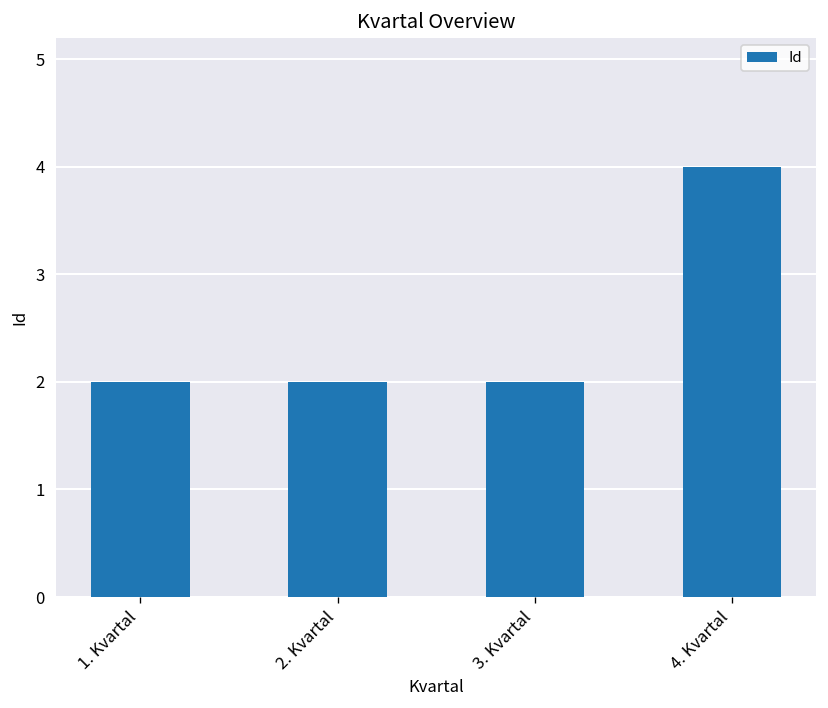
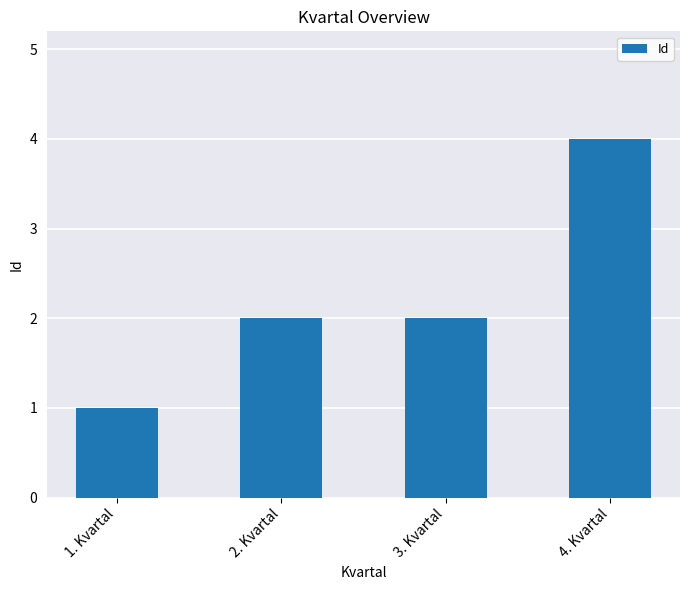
1. Kvartal: 2 -> 1
